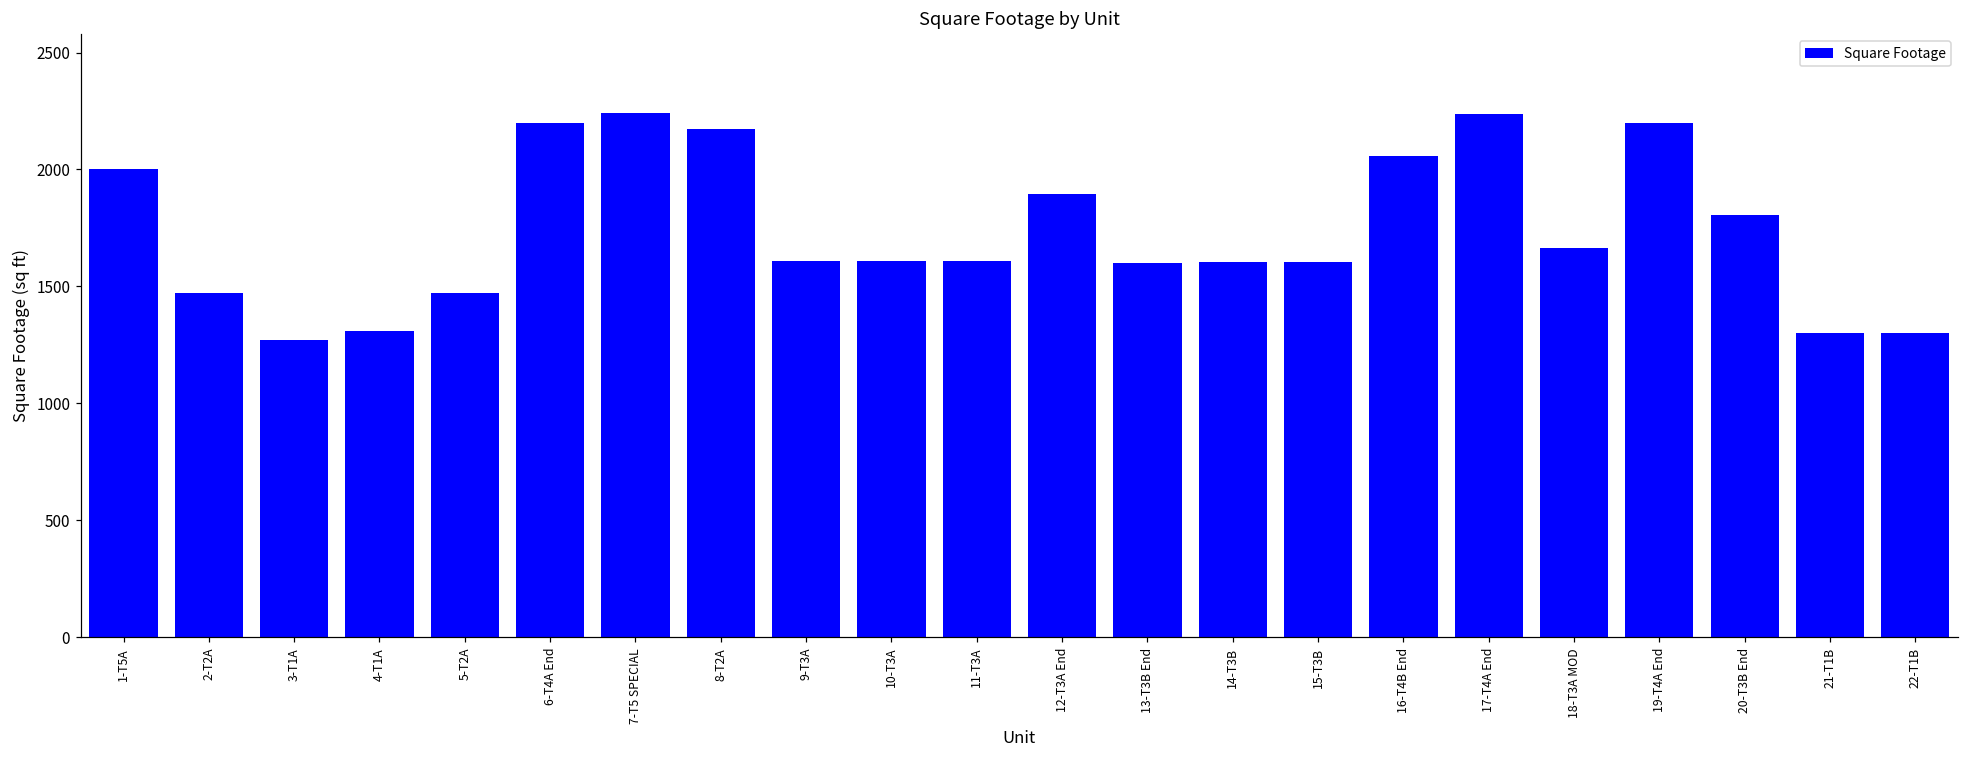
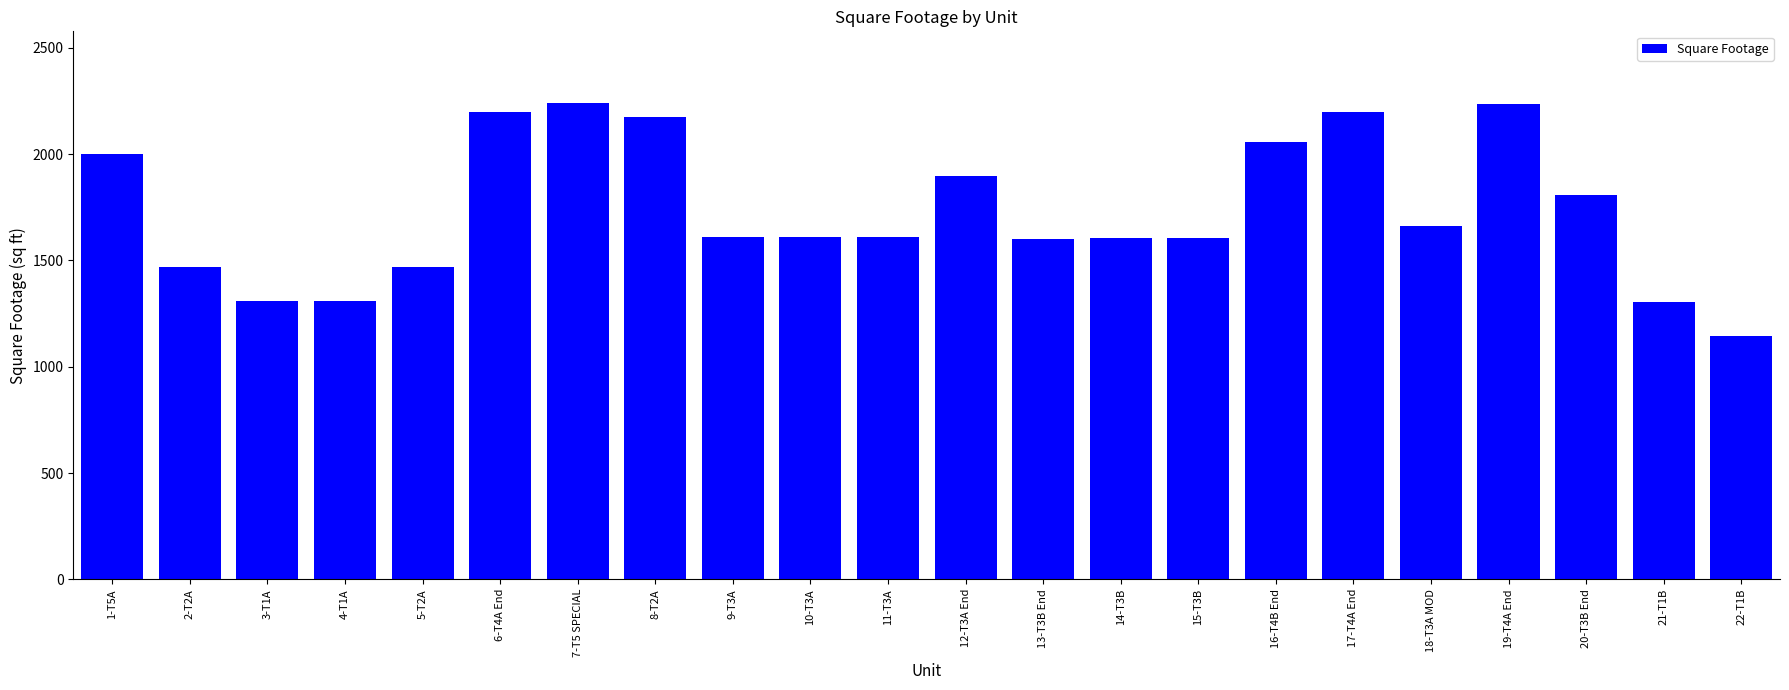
3-T1A: 1270 -> 1310
17-T4A End: 2240 -> 2200
19-T4A End: 2200 -> 2240
22-T1B: 1300 -> 1150
